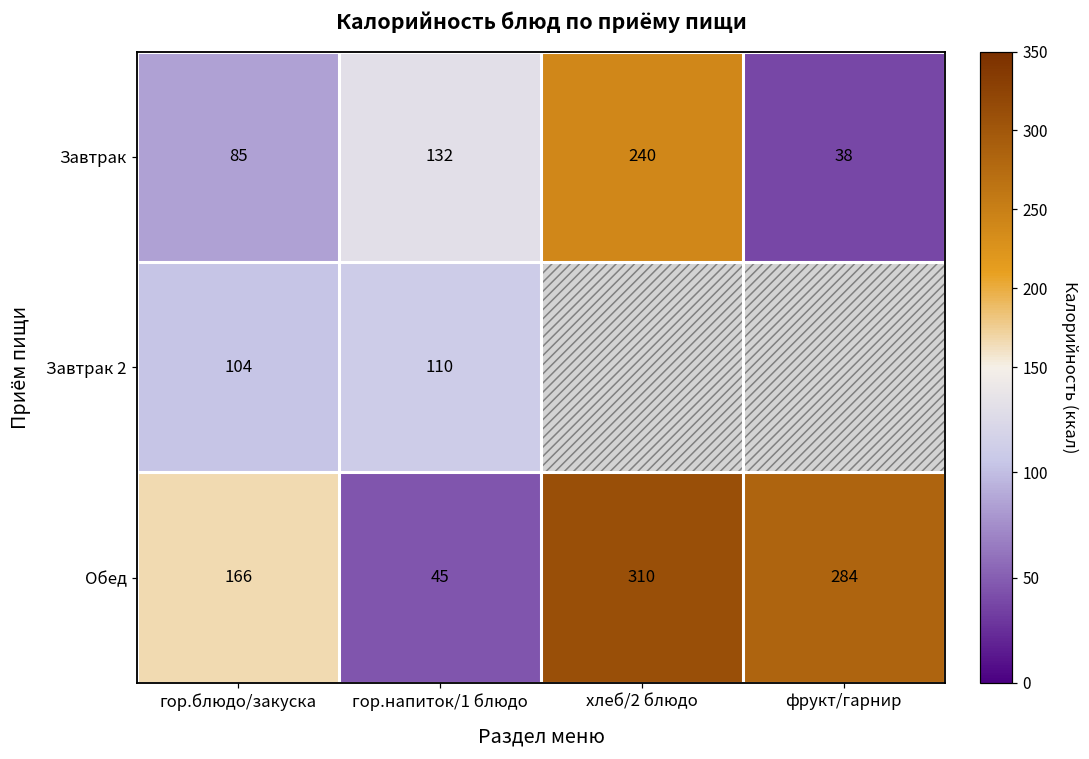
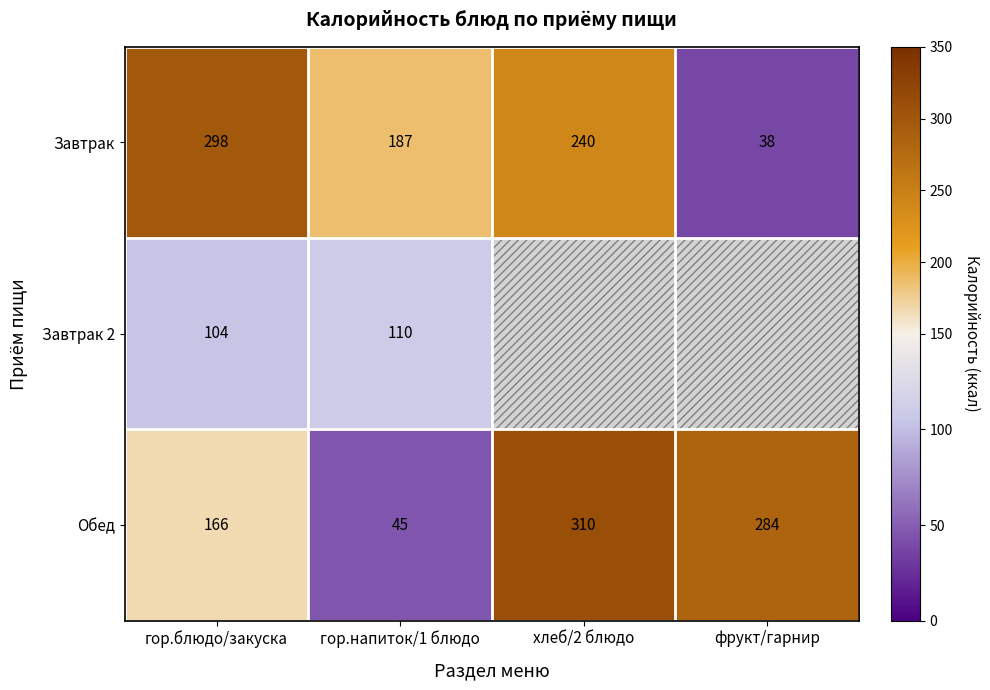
Завтрак, гор.блюдо/закуска: 85 -> 298
Завтрак, гор.напиток/1 блюдо: 132 -> 187
